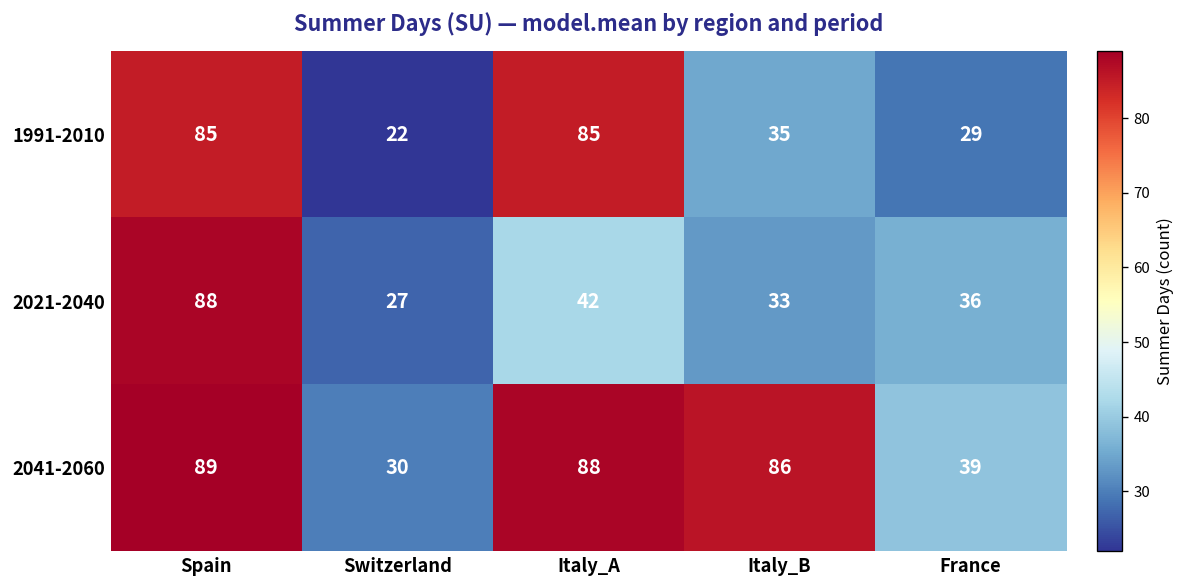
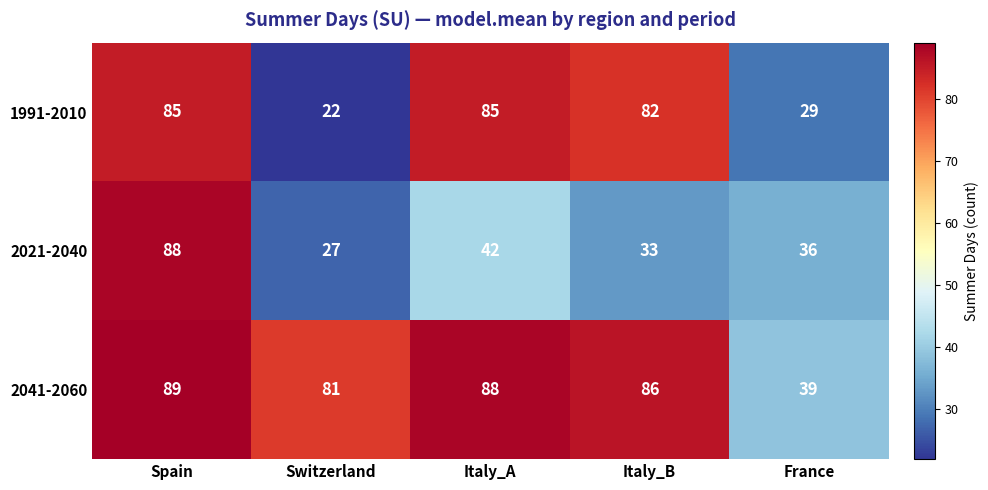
1991-2010, Italy_B: 35 -> 82
2041-2060, Switzerland: 30 -> 81
